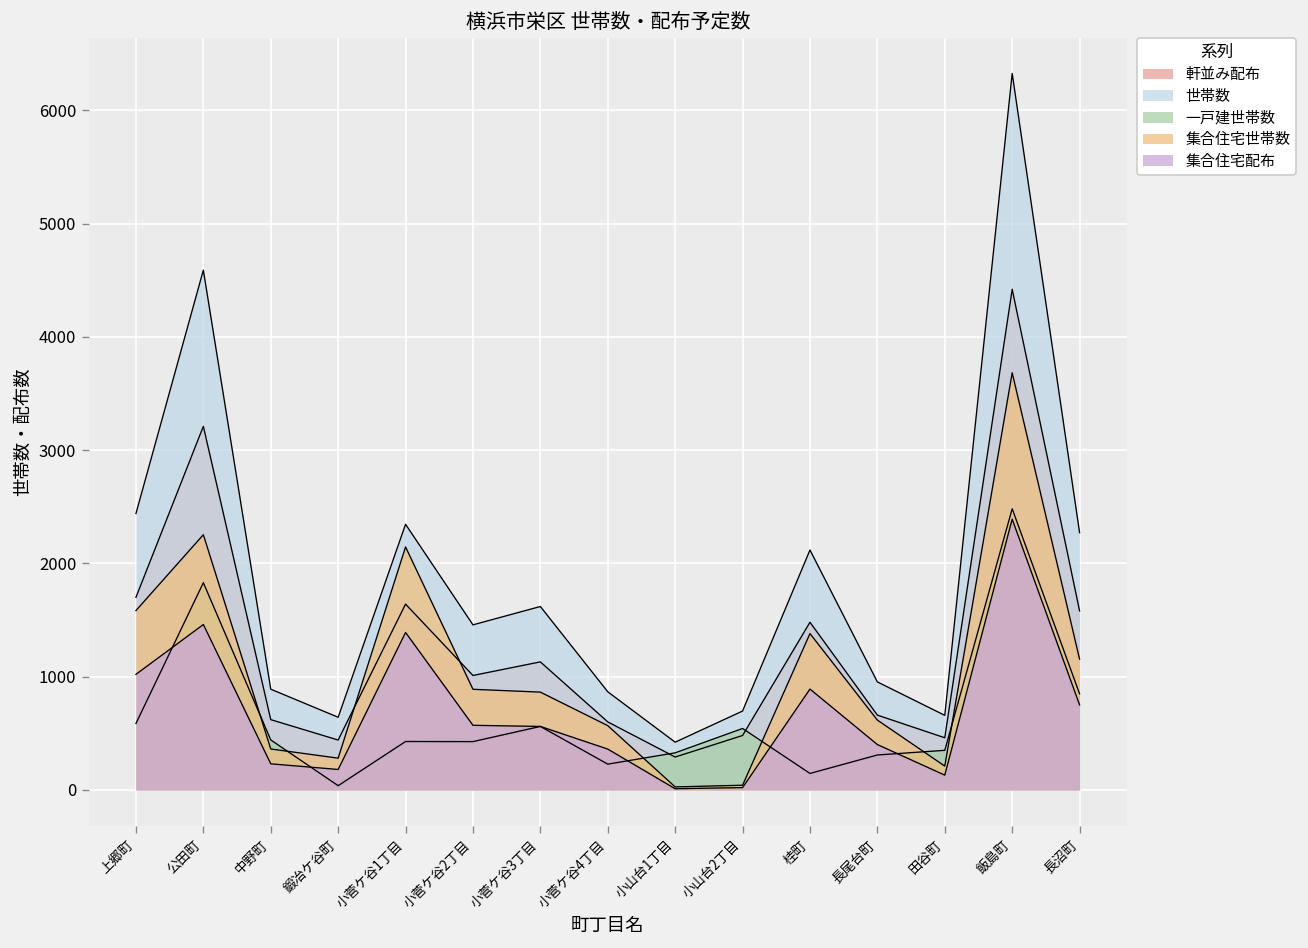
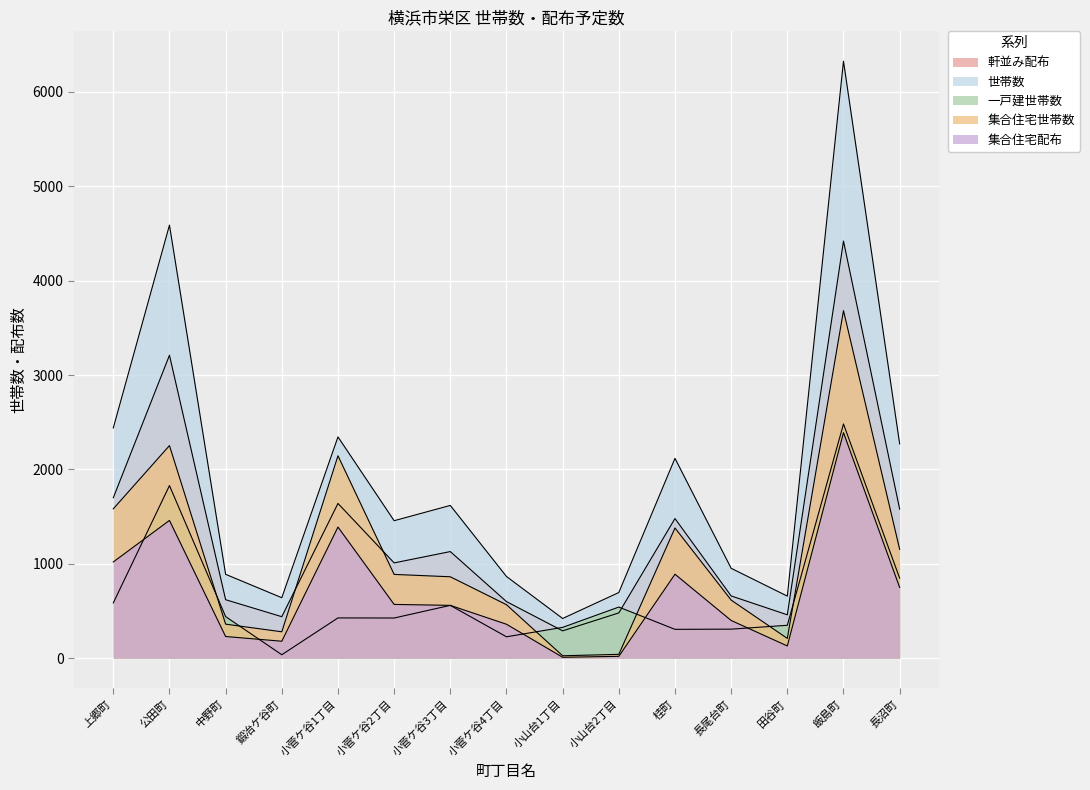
一戸建世帯数, 桂町: 100 -> 300
